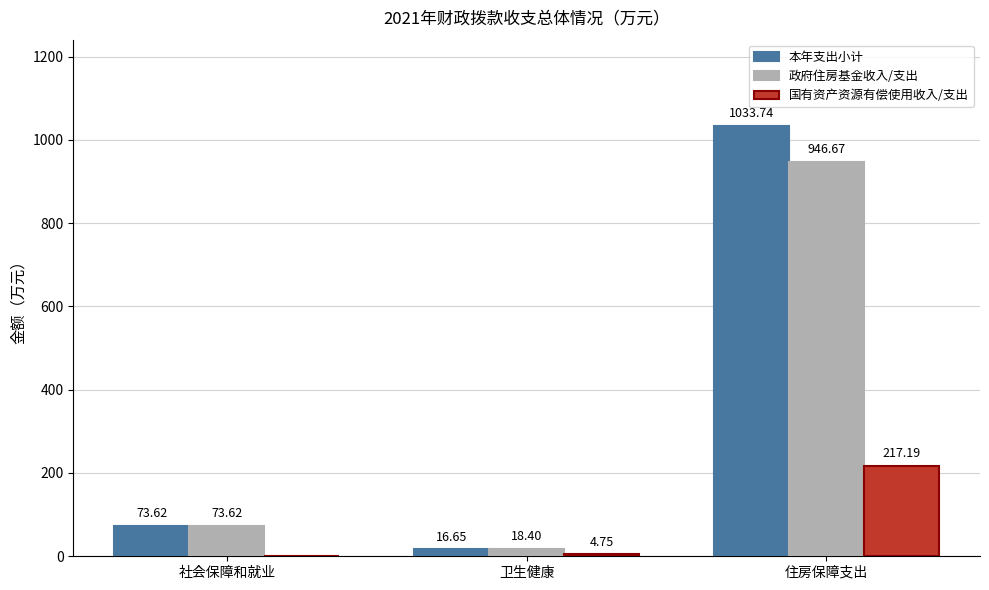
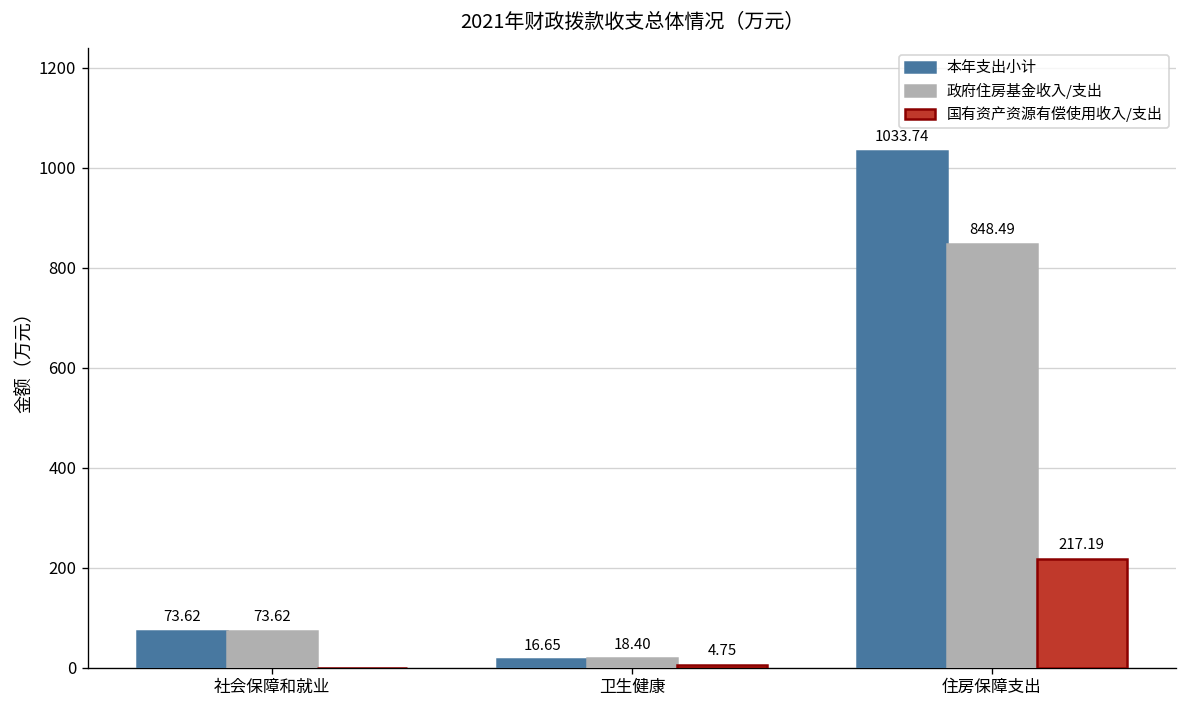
政府住房基金收入/支出, 住房保障支出: 946.67 -> 848.49
